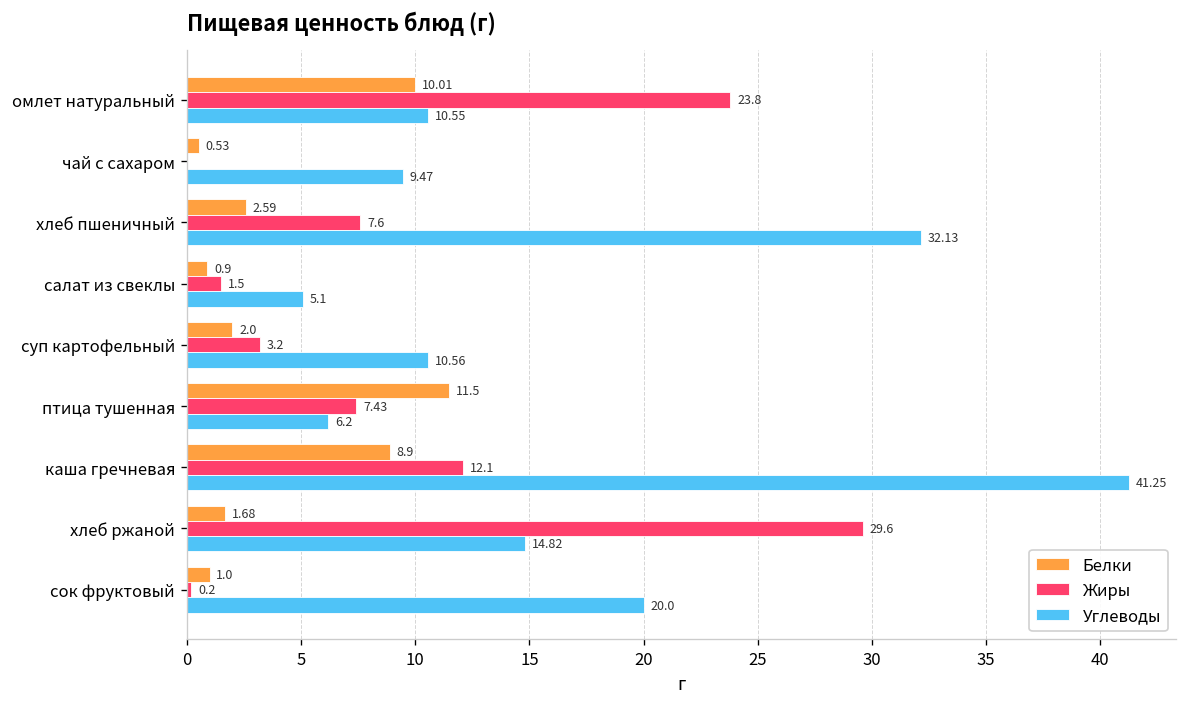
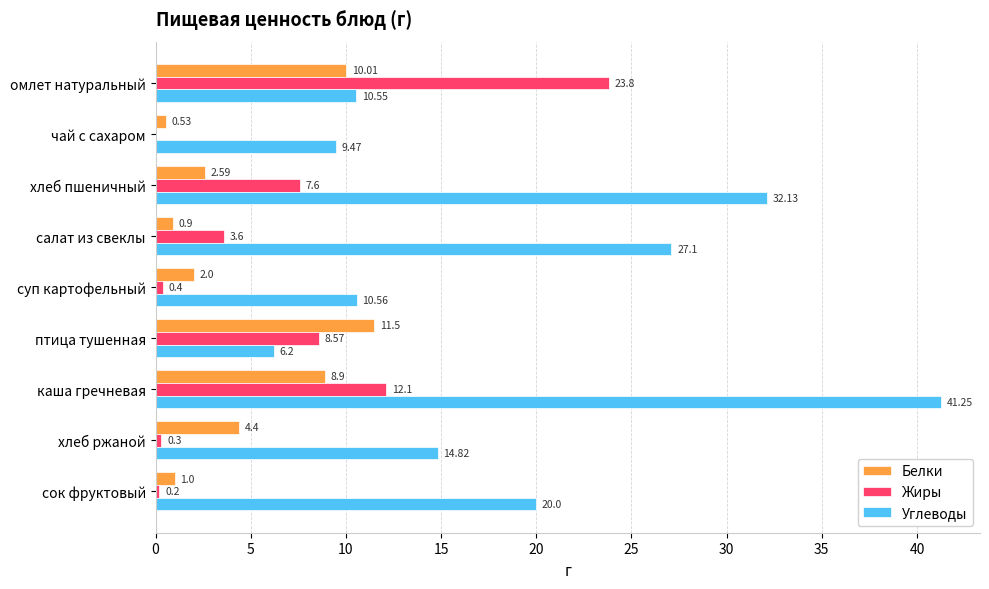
Жиры, салат из свеклы: 1.5 -> 3.6
Углеводы, салат из свеклы: 5.1 -> 27.1
Жиры, суп картофельный: 3.2 -> 0.4
Жиры, птица тушенная: 7.43 -> 8.57
Белки, хлеб ржаной: 1.68 -> 4.4
Жиры, хлеб ржаной: 29.6 -> 0.3
